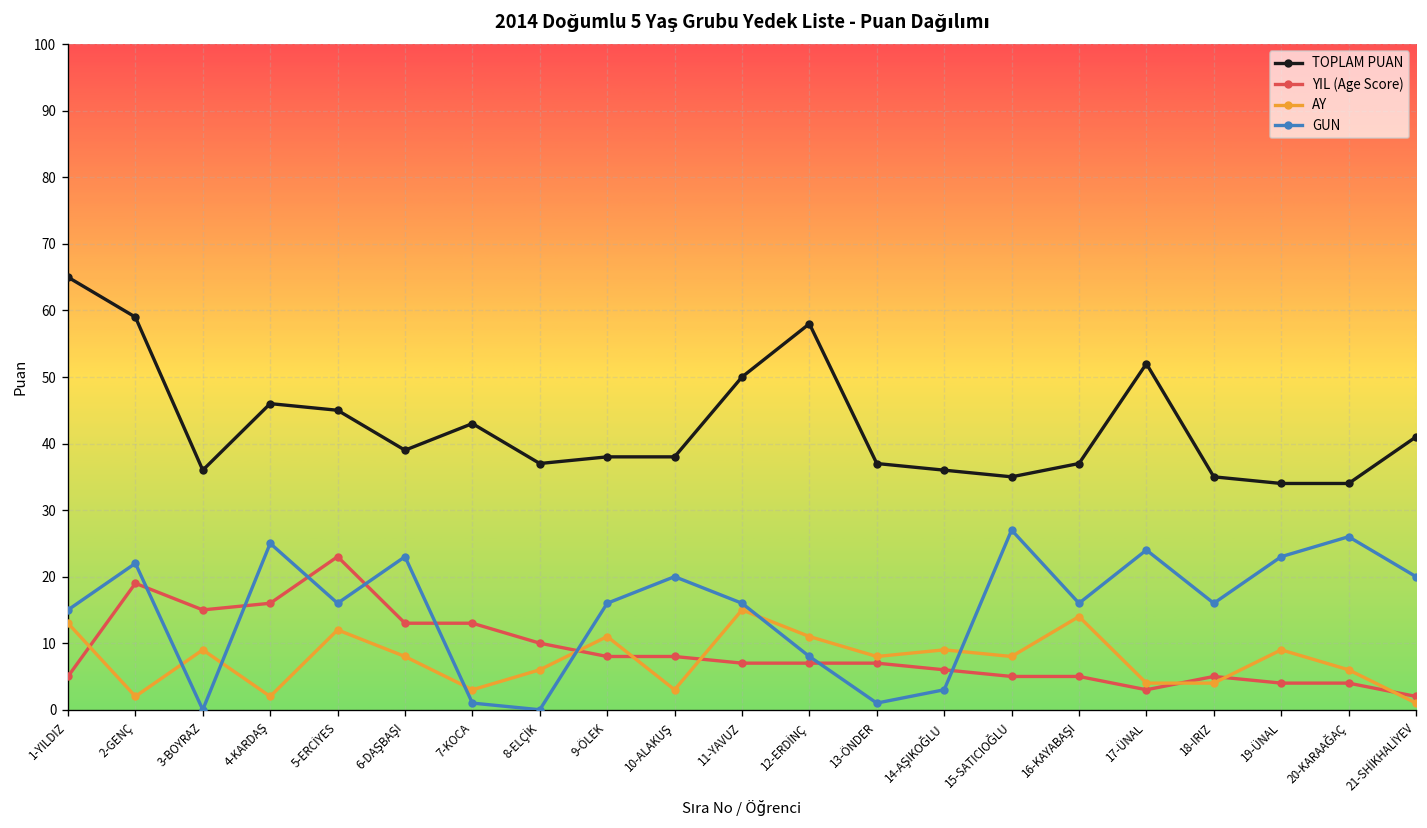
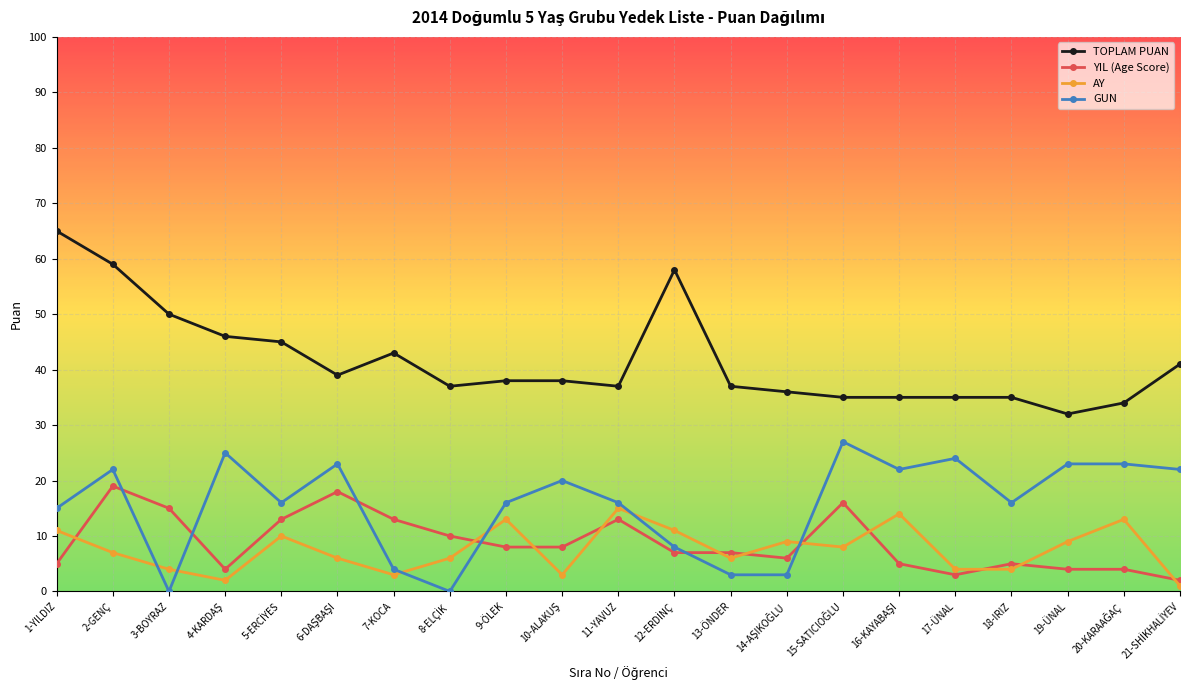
AY, 1-YILDIZ: 13 -> 11
AY, 2-GENÇ: 2 -> 7
TOPLAM PUAN, 3-BOYRAZ: 36 -> 50
AY, 3-BOYRAZ: 9 -> 4
YIL (Age Score), 4-KARDAŞ: 16 -> 4
YIL (Age Score), 5-ERCİYES: 23 -> 13
AY, 5-ERCİYES: 12 -> 10
YIL (Age Score), 6-DAŞBAŞI: 13 -> 18
AY, 6-DAŞBAŞI: 8 -> 6
GUN, 7-KOCA: 1 -> 4
AY, 9-ÖLEK: 11 -> 13
TOPLAM PUAN, 11-YAVUZ: 50 -> 37
YIL (Age Score), 11-YAVUZ: 7 -> 13
AY, 13-ÖNDER: 8 -> 6
GUN, 13-ÖNDER: 1 -> 3
YIL (Age Score), 15-SATICIOĞLU: 5 -> 16
TOPLAM PUAN, 16-KAYABAŞI: 37 -> 35
GUN, 16-KAYABAŞI: 16 -> 22
TOPLAM PUAN, 17-ÜNAL: 52 -> 35
TOPLAM PUAN, 19-ÜNAL: 34 -> 32
AY, 20-KARAAĞAÇ: 6 -> 13
GUN, 20-KARAAĞAÇ: 26 -> 23
GUN, 21-SHİKHALİYEV: 20 -> 22
